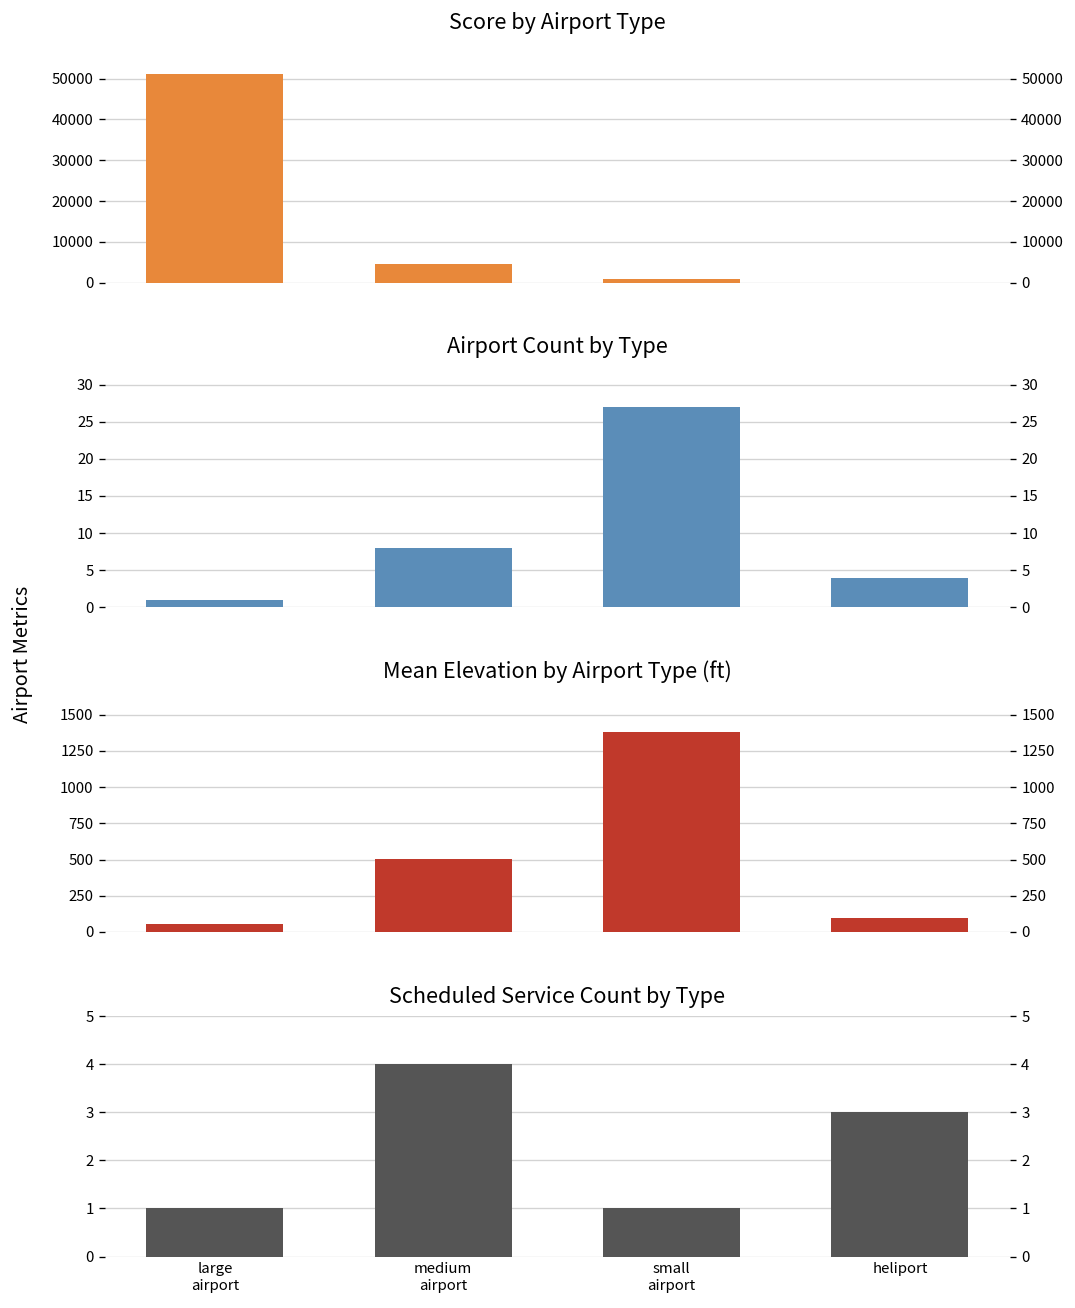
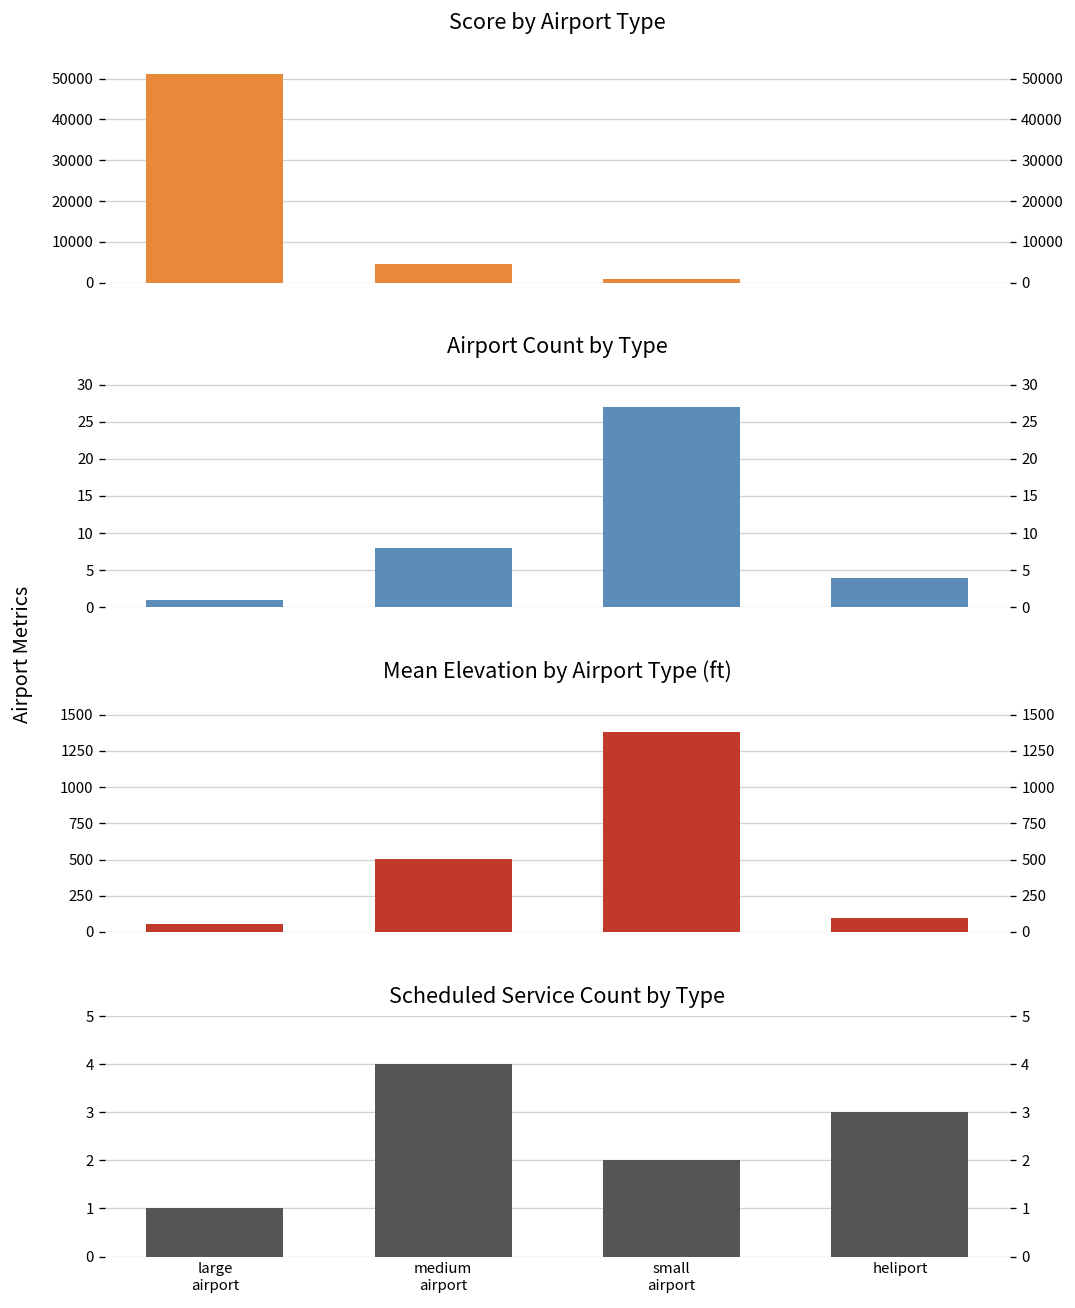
Scheduled Service Count by Type, small airport: 1 -> 2
